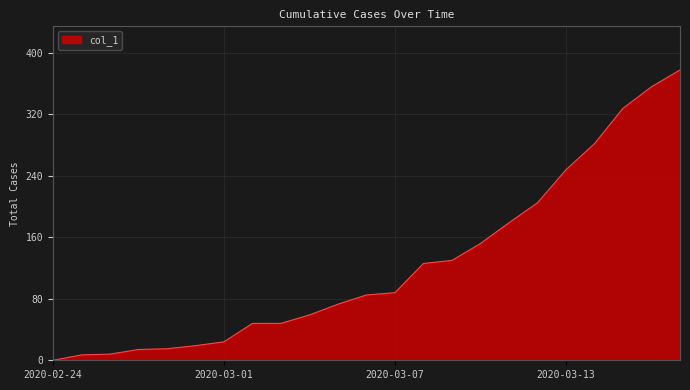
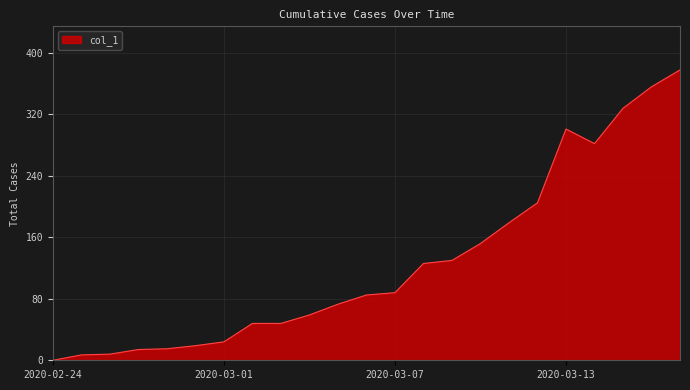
2020-03-13: 250 -> 300
